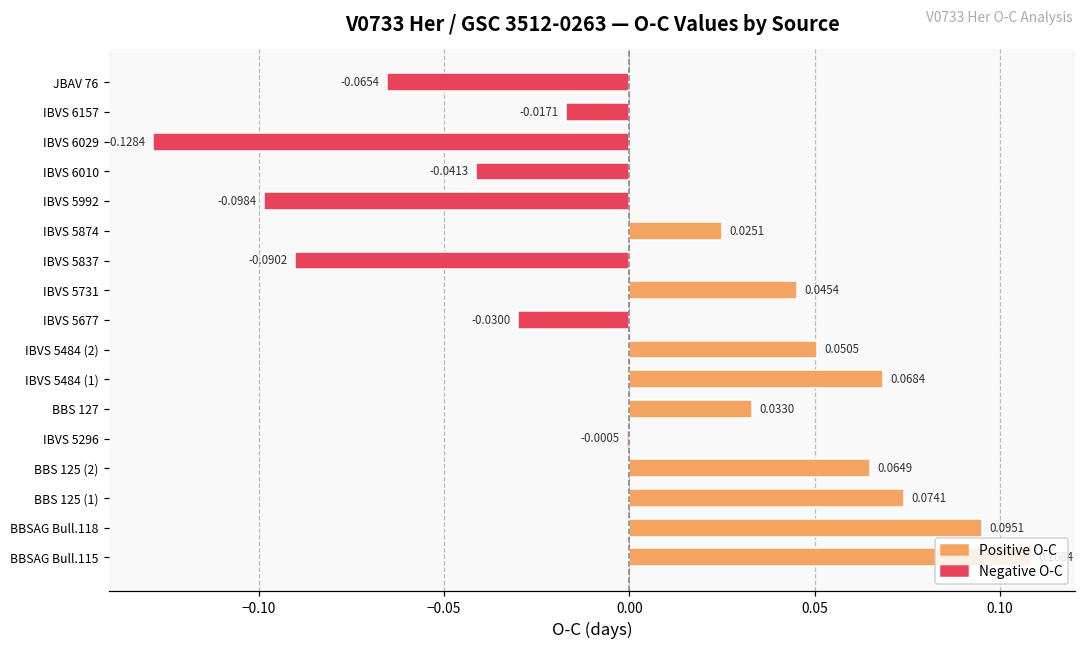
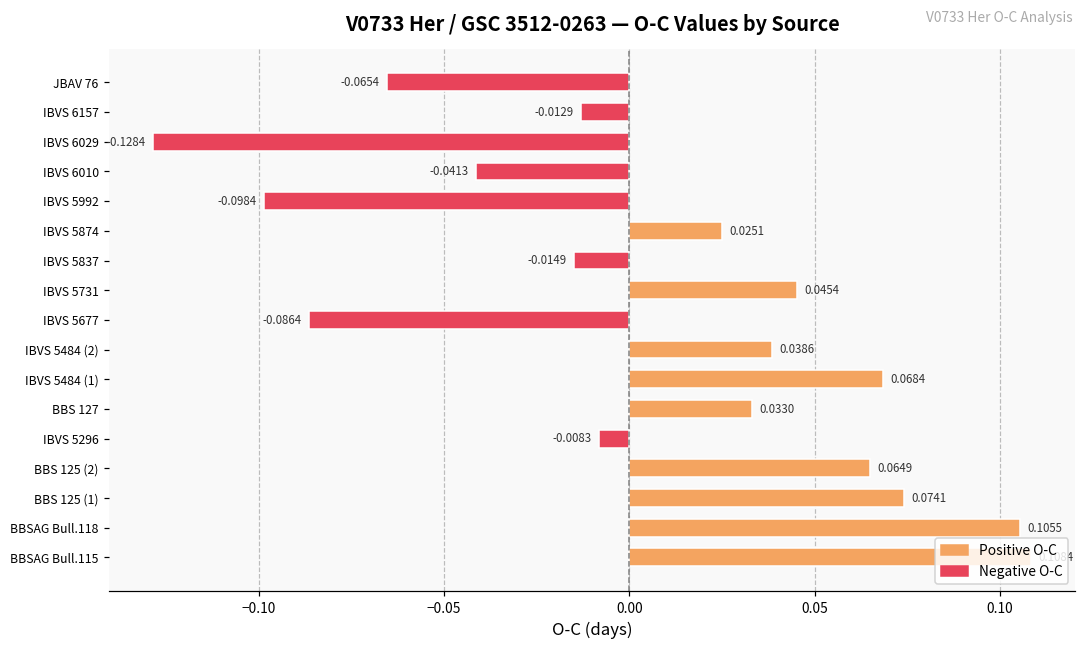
IBVS 6157: -0.0171 -> -0.0129
IBVS 5837: -0.0902 -> -0.0149
IBVS 5677: -0.0300 -> -0.0864
IBVS 5484 (2): 0.0505 -> 0.0386
IBVS 5296: -0.0005 -> -0.0083
BBSAG Bull.118: 0.0951 -> 0.1055
